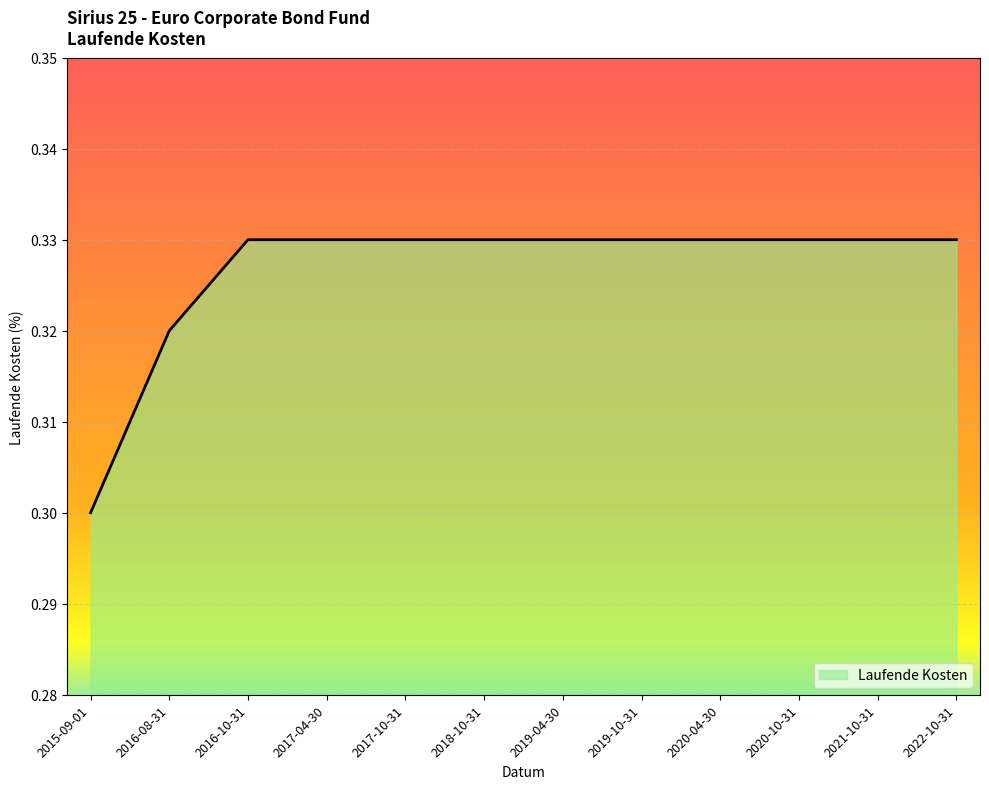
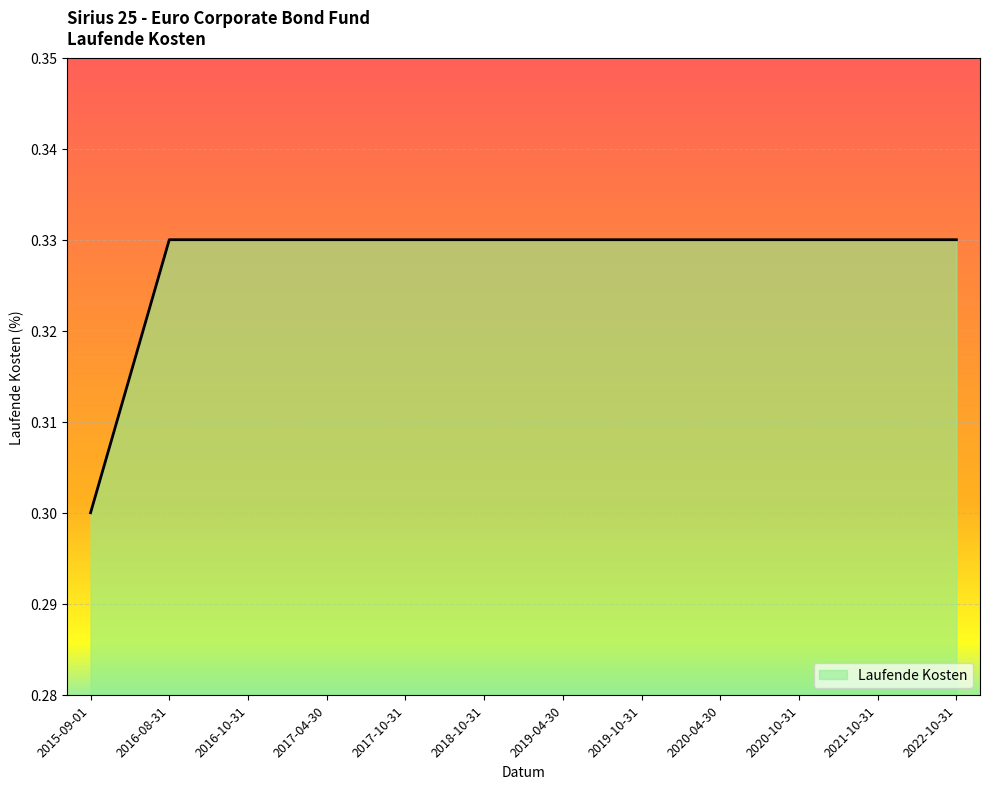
2016-08-31: 0.32 -> 0.33
